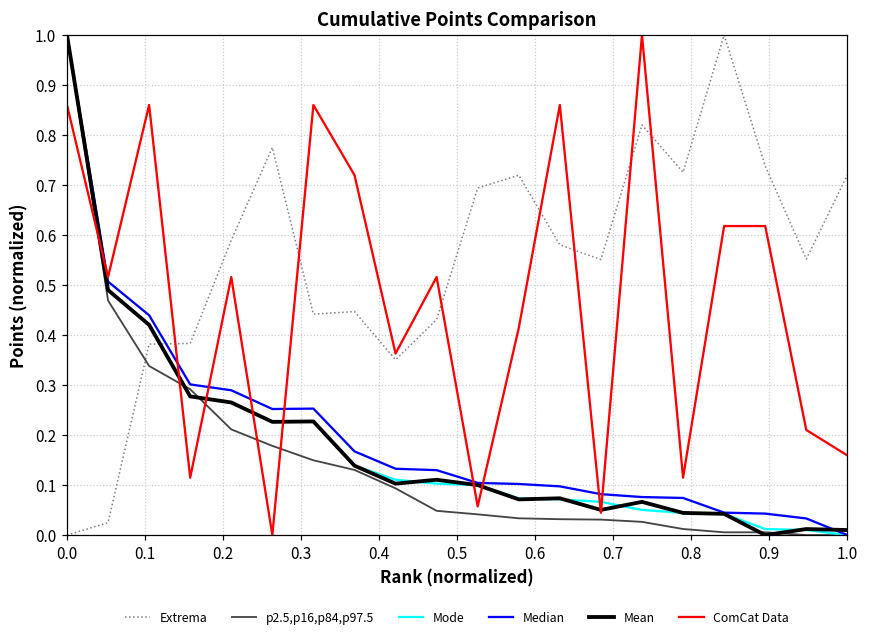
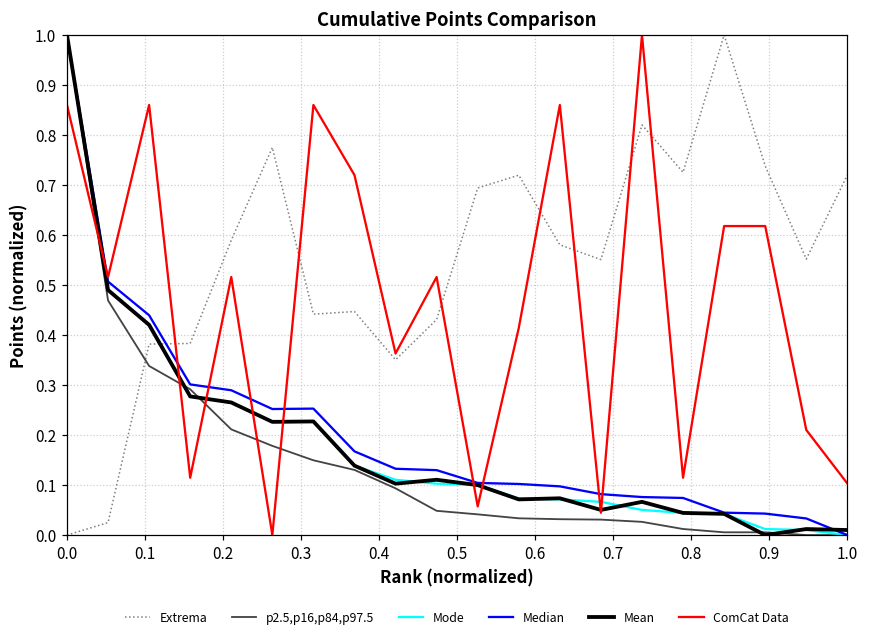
ComCat Data, 1.0: 0.16 -> 0.10
